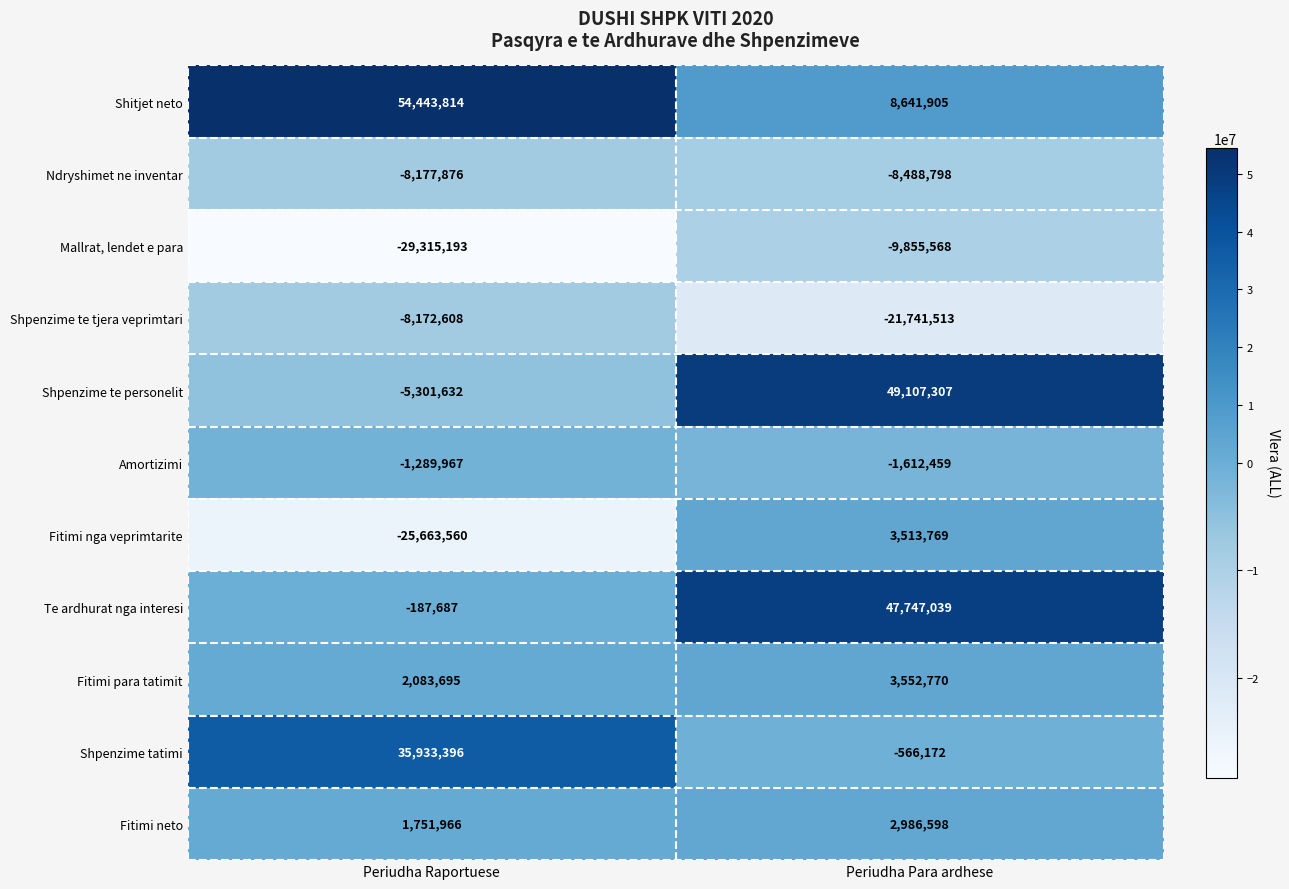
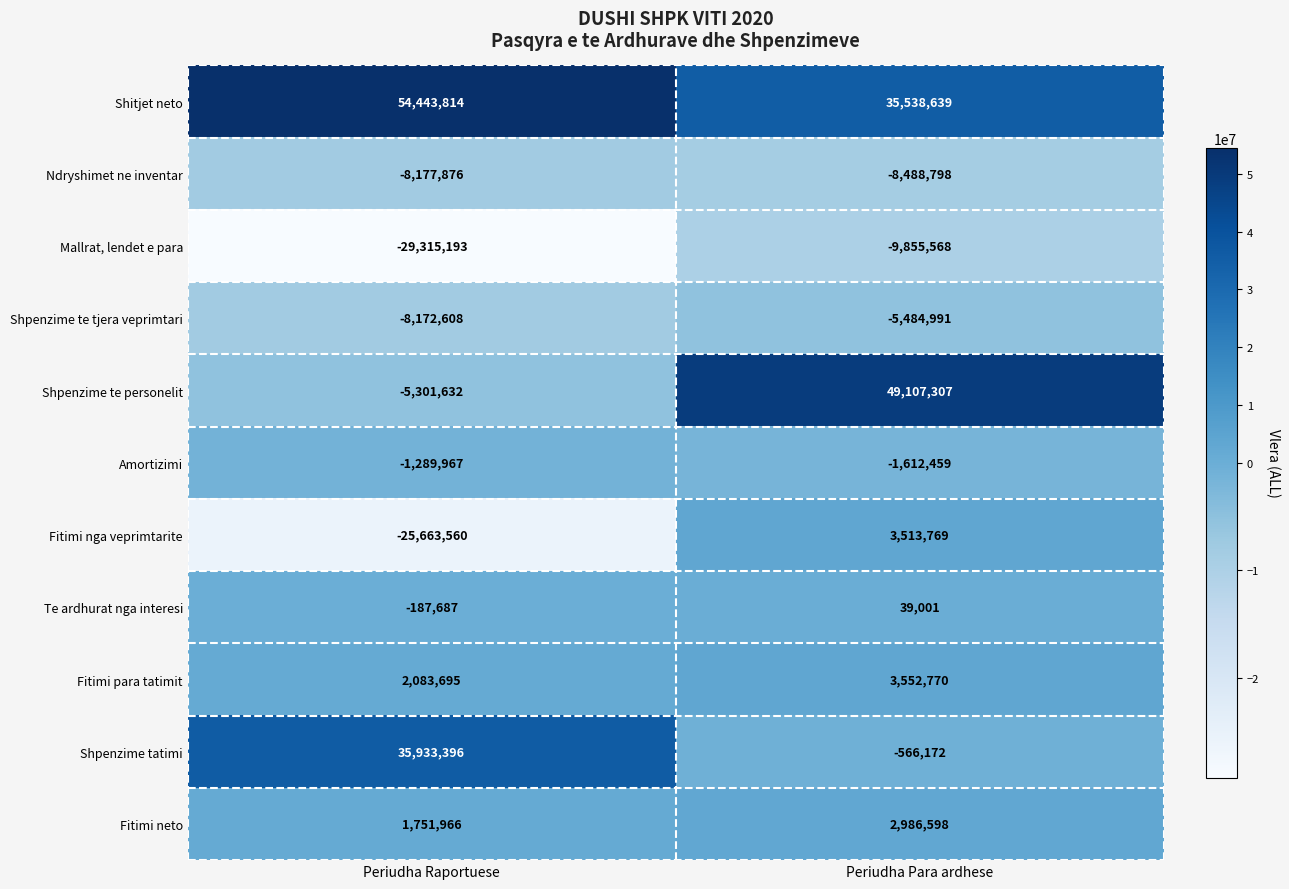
Shitjet neto, Periudha Para ardhese: 8,641,905 -> 35,538,639
Shpenzime te tjera veprimtari, Periudha Para ardhese: -21,741,513 -> -5,484,991
Te ardhurat nga interesi, Periudha Para ardhese: 47,747,039 -> 39,001
